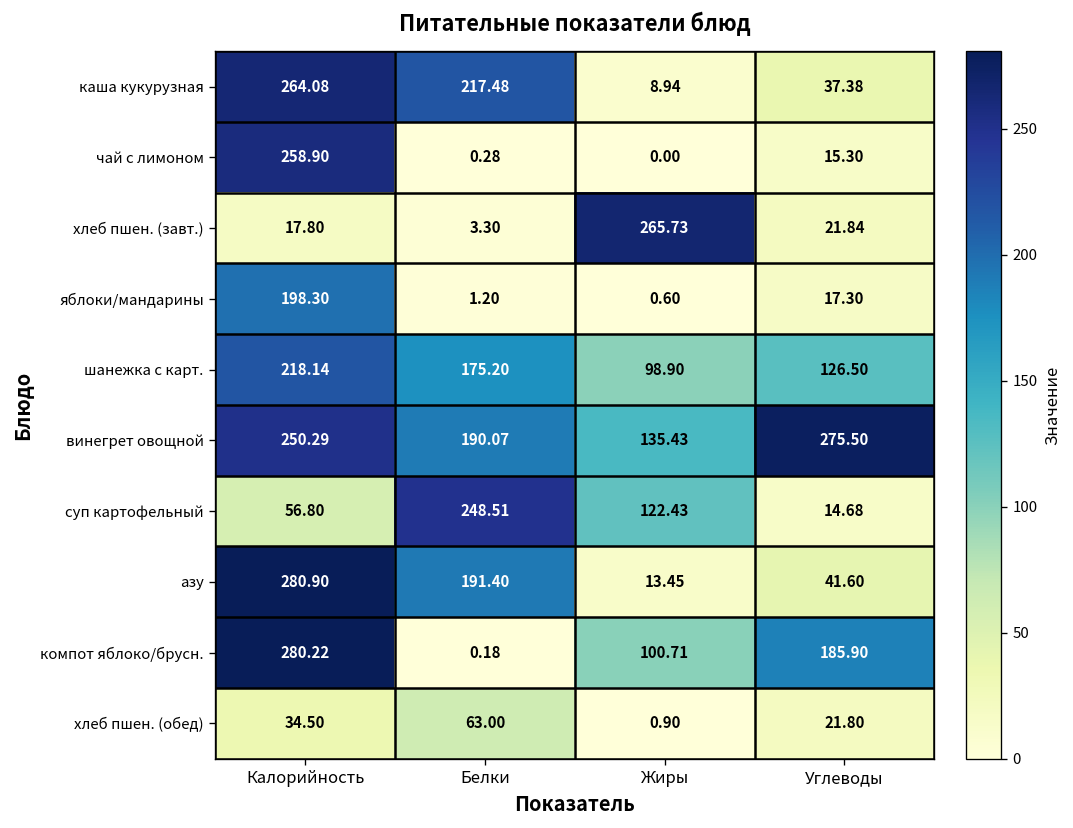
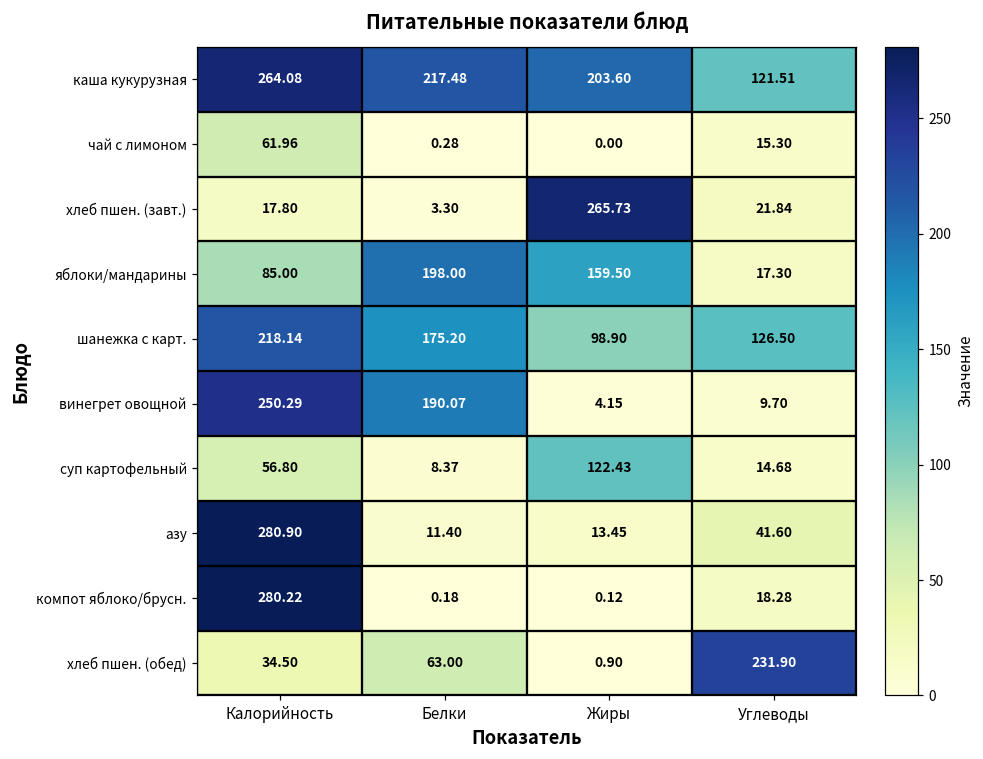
каша кукурузная, Жиры: 8.94 -> 203.60
каша кукурузная, Углеводы: 37.38 -> 121.51
чай с лимоном, Калорийность: 258.90 -> 61.96
яблоки/мандарины, Калорийность: 198.30 -> 85.00
яблоки/мандарины, Белки: 1.20 -> 198.00
яблоки/мандарины, Жиры: 0.60 -> 159.50
винегрет овощной, Жиры: 135.43 -> 4.15
винегрет овощной, Углеводы: 275.50 -> 9.70
суп картофельный, Белки: 248.51 -> 8.37
азу, Белки: 191.40 -> 11.40
компот яблоко/брусн., Жиры: 100.71 -> 0.12
компот яблоко/брусн., Углеводы: 185.90 -> 18.28
хлеб пшен. (обед), Углеводы: 21.80 -> 231.90
